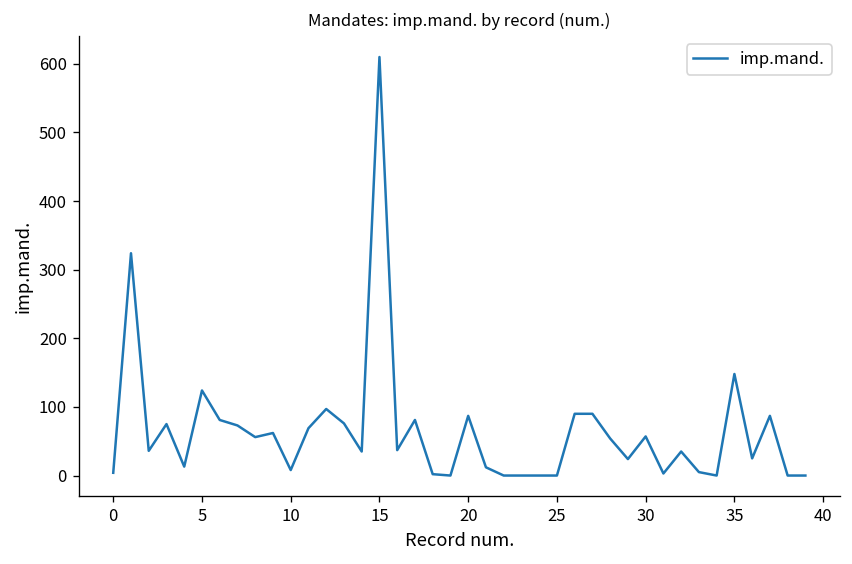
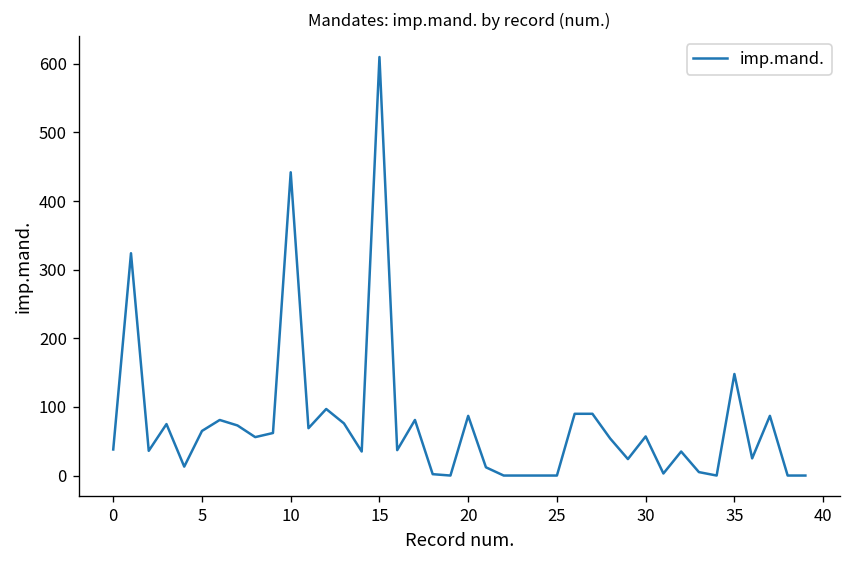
0: 0 -> 40
5: 120 -> 70
10: 10 -> 440
